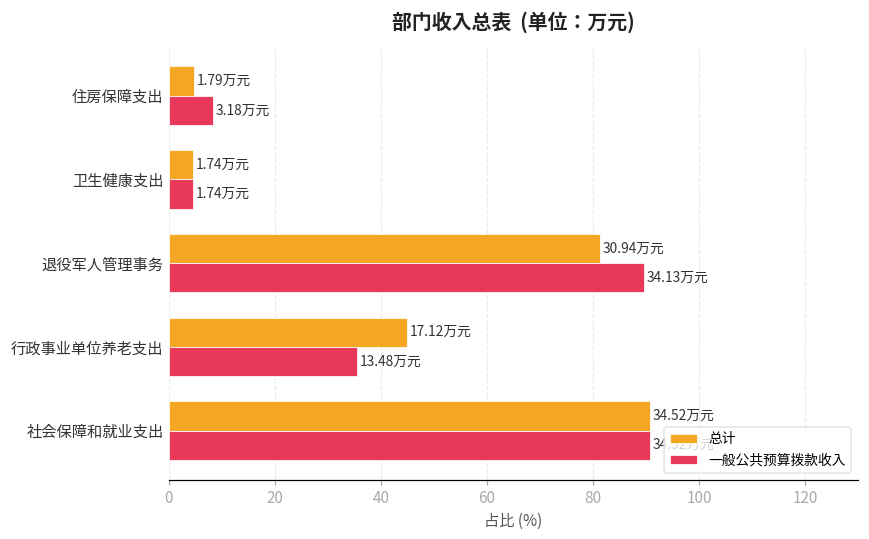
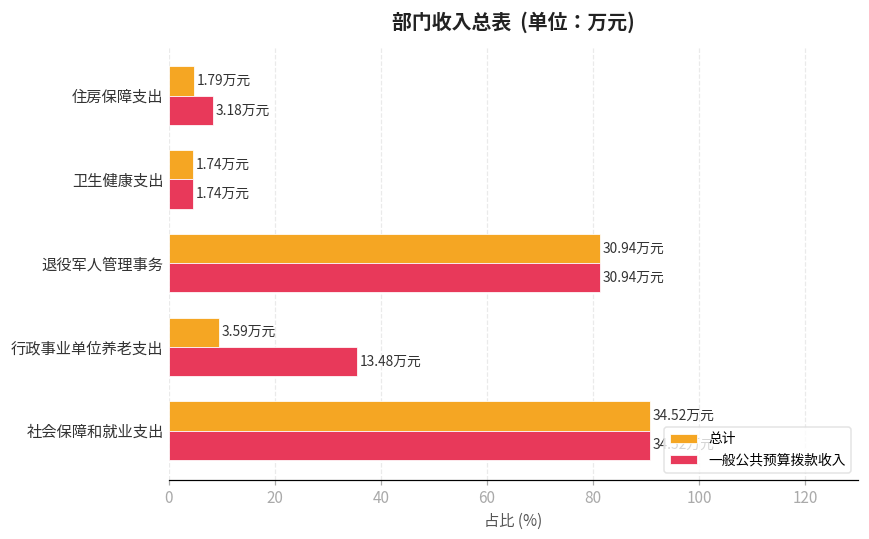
一般公共预算拨款收入, 退役军人管理事务: 34.13 -> 30.94
总计, 行政事业单位养老支出: 17.12 -> 3.59
